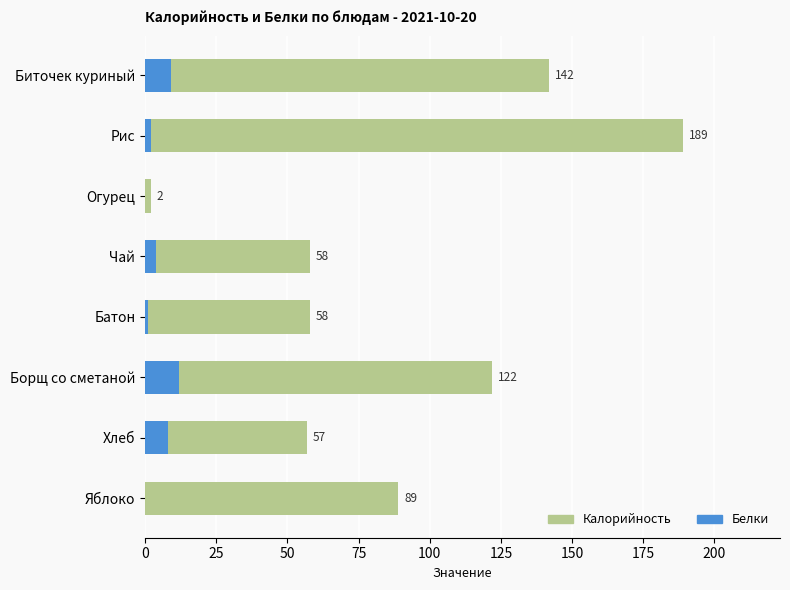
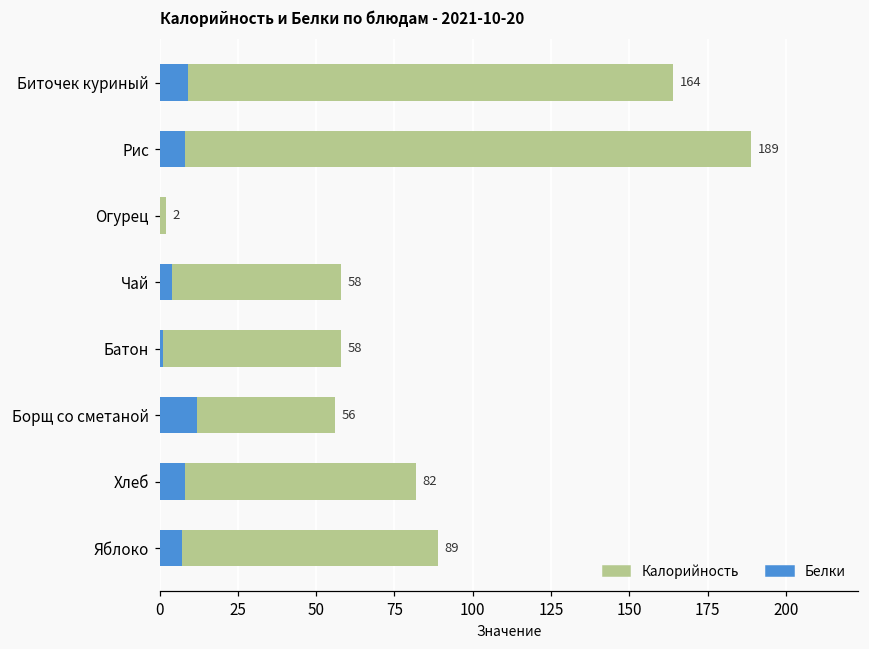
Калорийность, Биточек куриный: 142 -> 164
Белки, Рис: 2 -> 8
Калорийность, Борщ со сметаной: 122 -> 56
Калорийность, Хлеб: 57 -> 82
Белки, Яблоко: 0 -> 7
